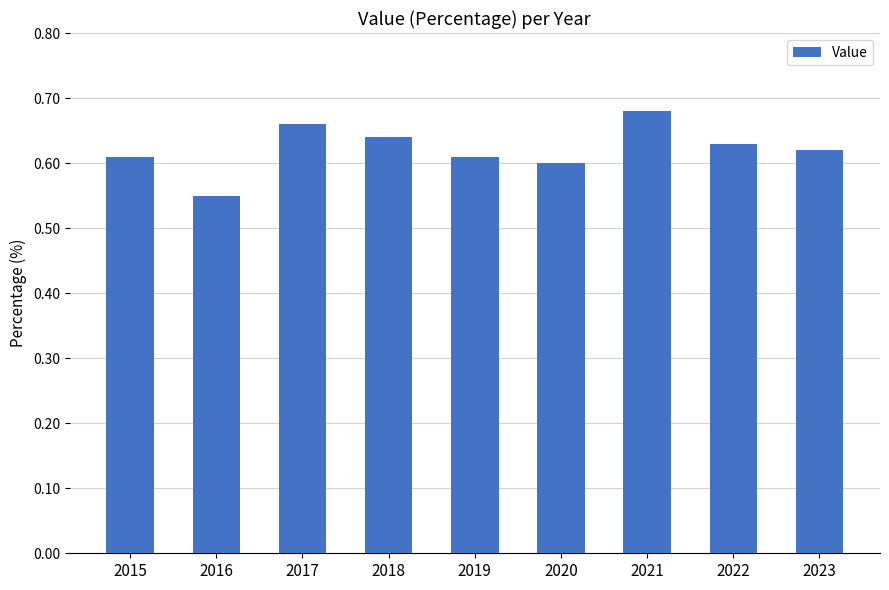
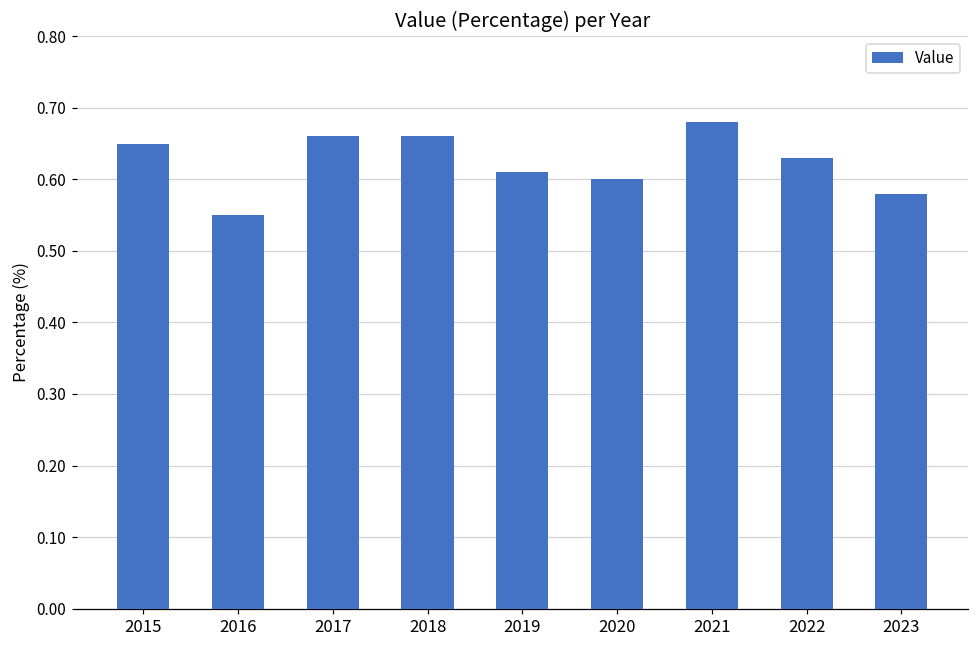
2015: 0.61 -> 0.65
2018: 0.64 -> 0.66
2023: 0.62 -> 0.58
